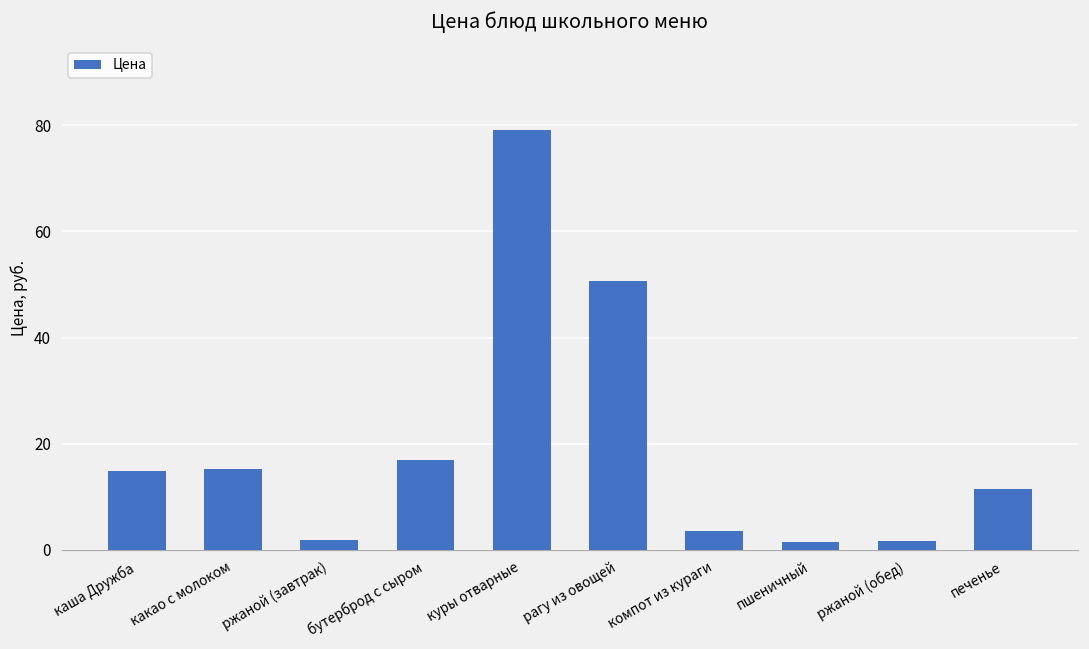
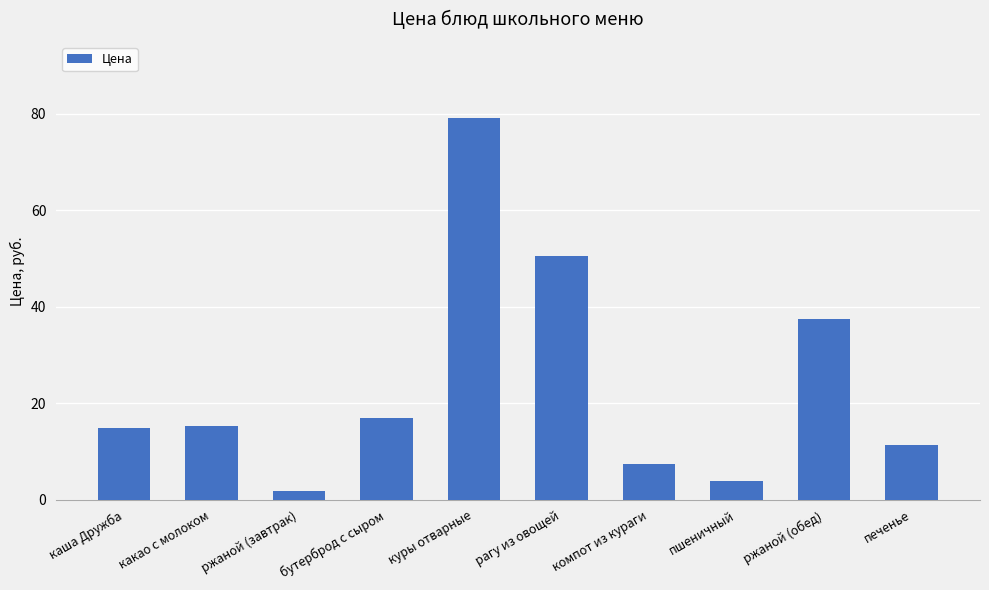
компот из кураги: 4 -> 7
пшеничный: 2 -> 4
ржаной (обед): 2 -> 37
